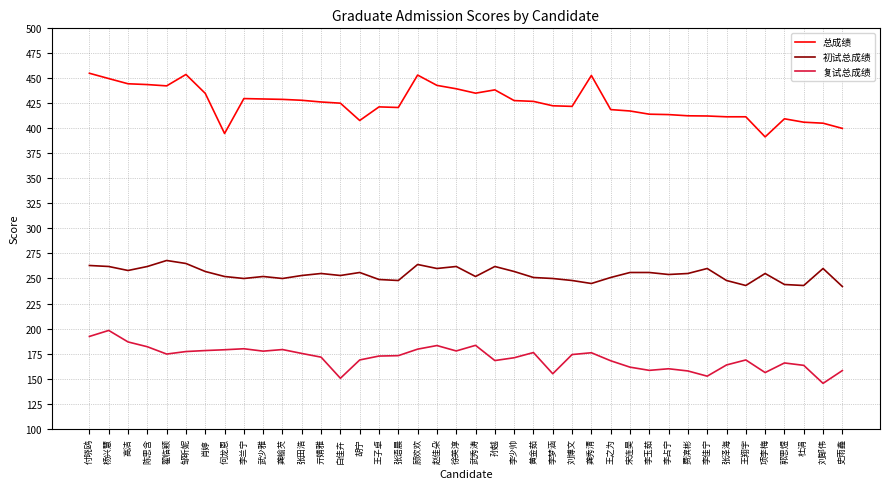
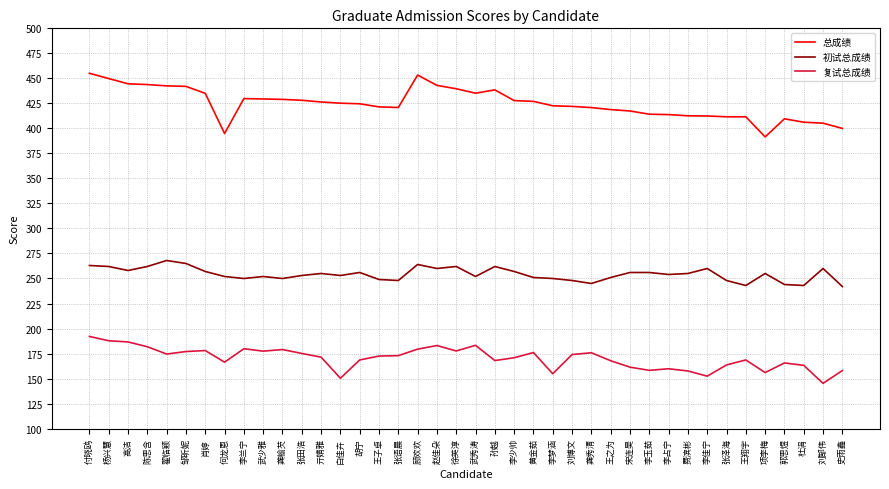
复试总成绩, 杨兴慧: 198 -> 188
总成绩, 邹昕妮: 454 -> 442
复试总成绩, 何龙恩: 179 -> 166
总成绩, 胡宁: 408 -> 425
总成绩, 龚秀清: 453 -> 421
